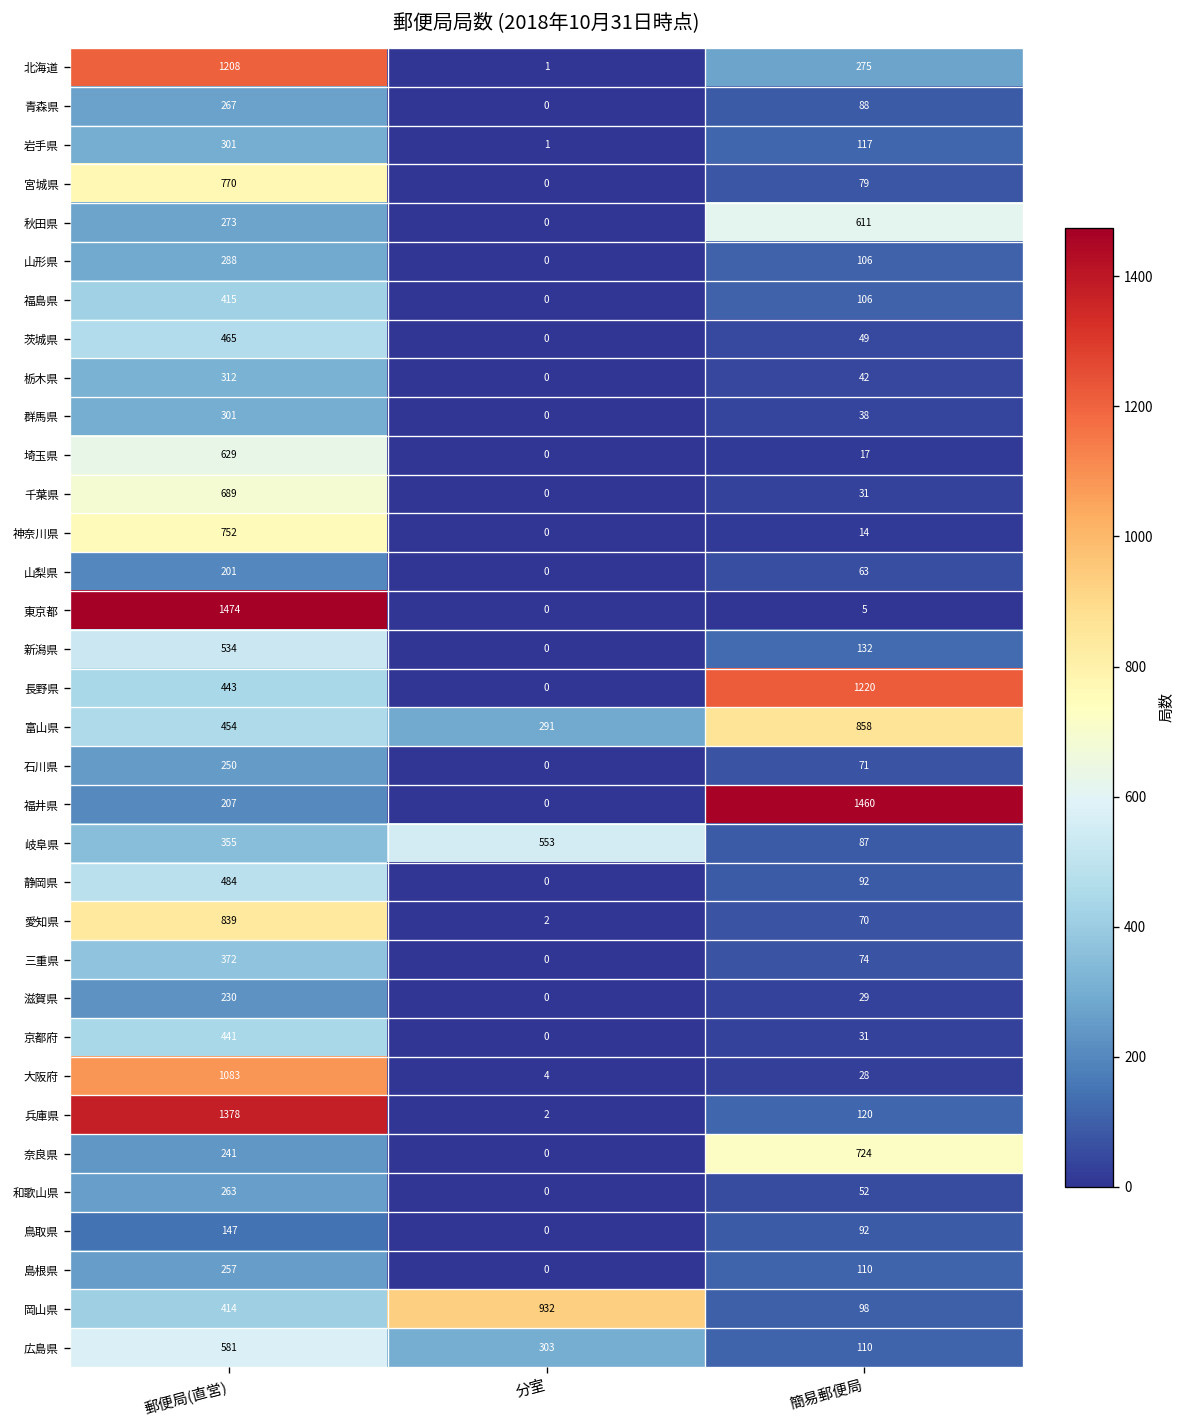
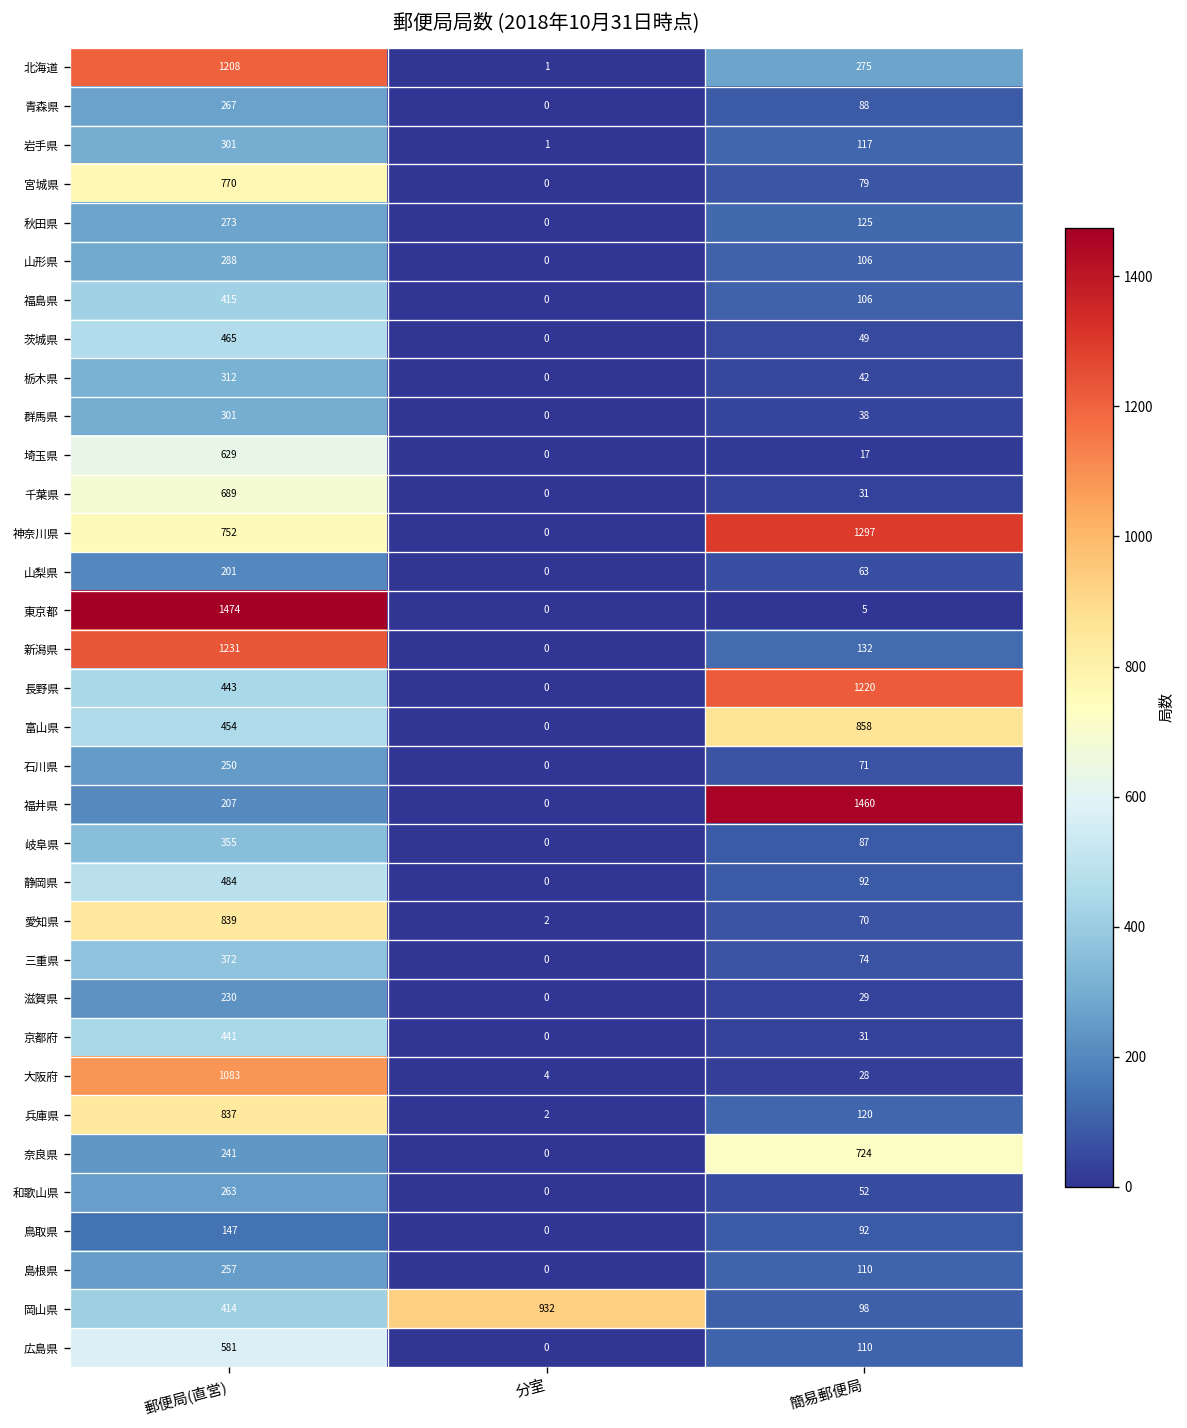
秋田県, 簡易郵便局: 611 -> 125
神奈川県, 簡易郵便局: 14 -> 1297
新潟県, 郵便局(直営): 534 -> 1231
富山県, 分室: 291 -> 0
岐阜県, 分室: 553 -> 0
兵庫県, 郵便局(直営): 1378 -> 837
広島県, 分室: 303 -> 0
